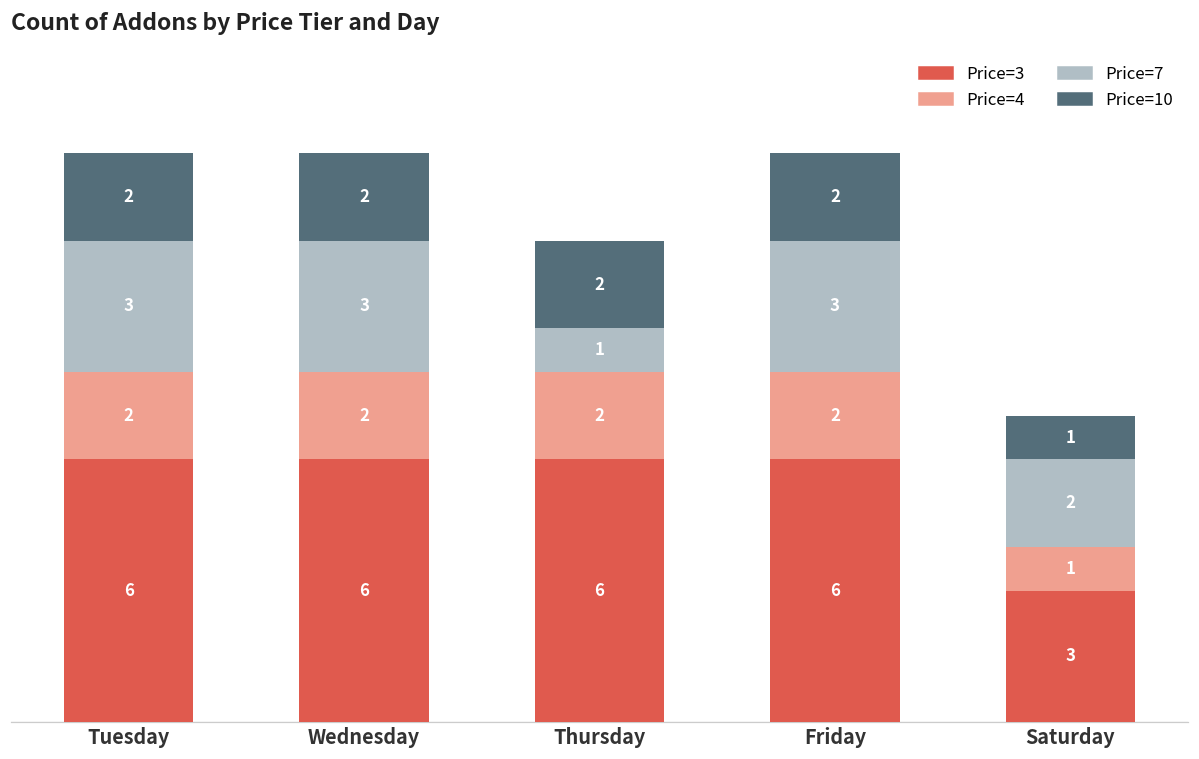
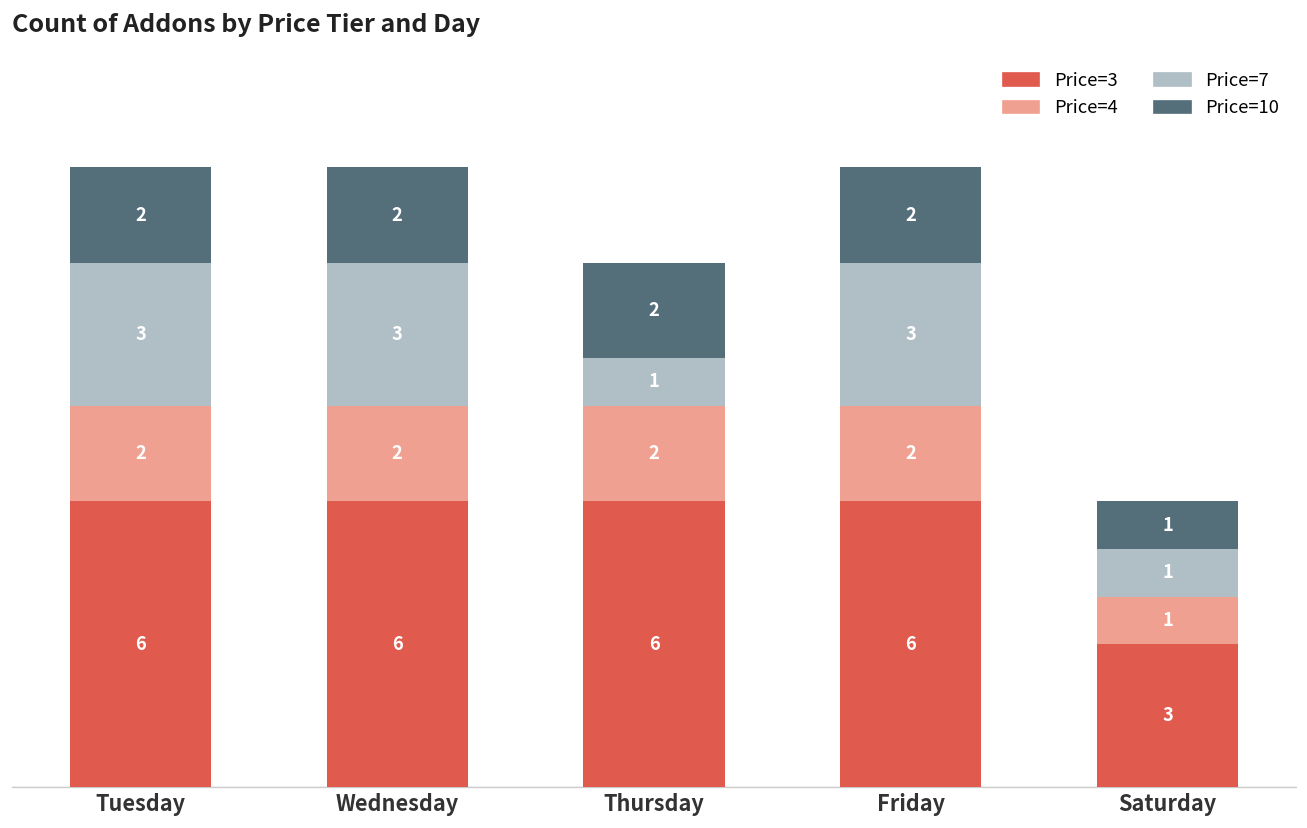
Price=7, Saturday: 2 -> 1
